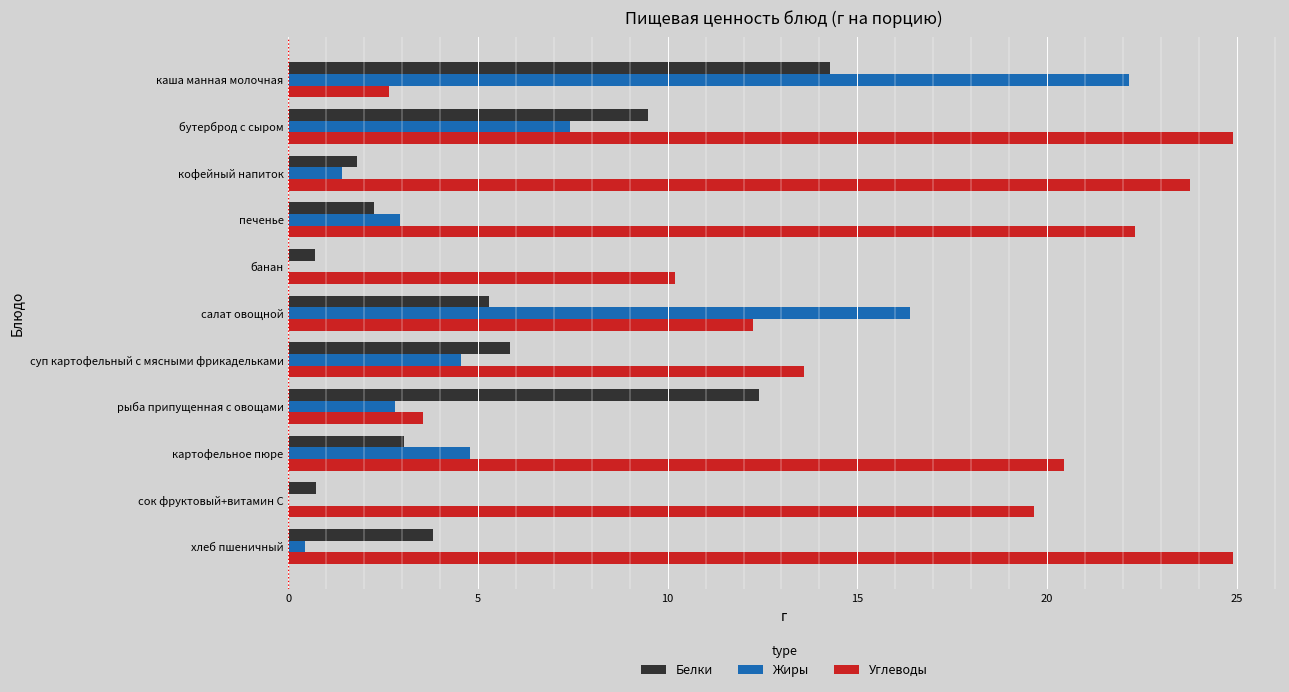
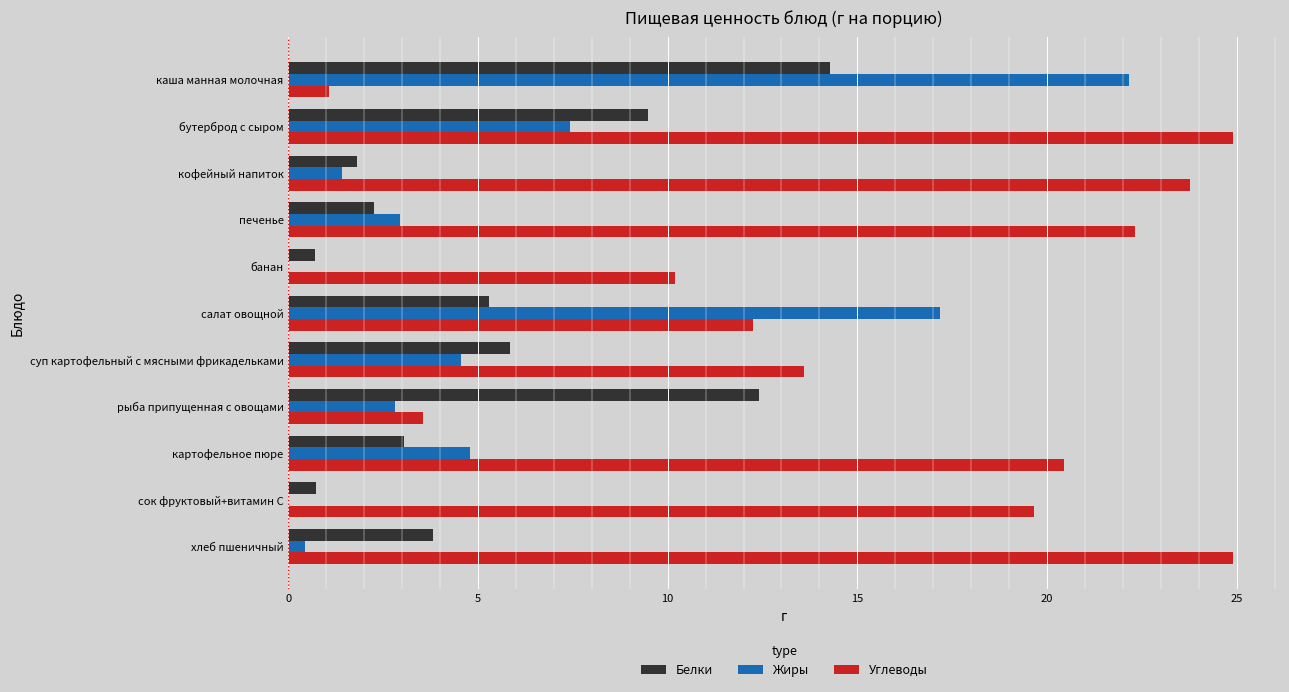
Углеводы, каша манная молочная: 2.7 -> 1.1
Жиры, салат овощной: 16.4 -> 17.2
